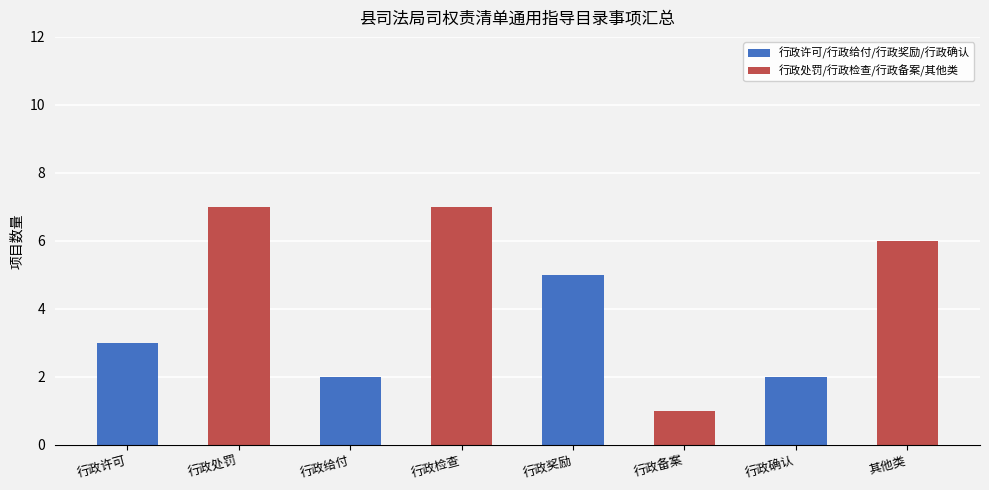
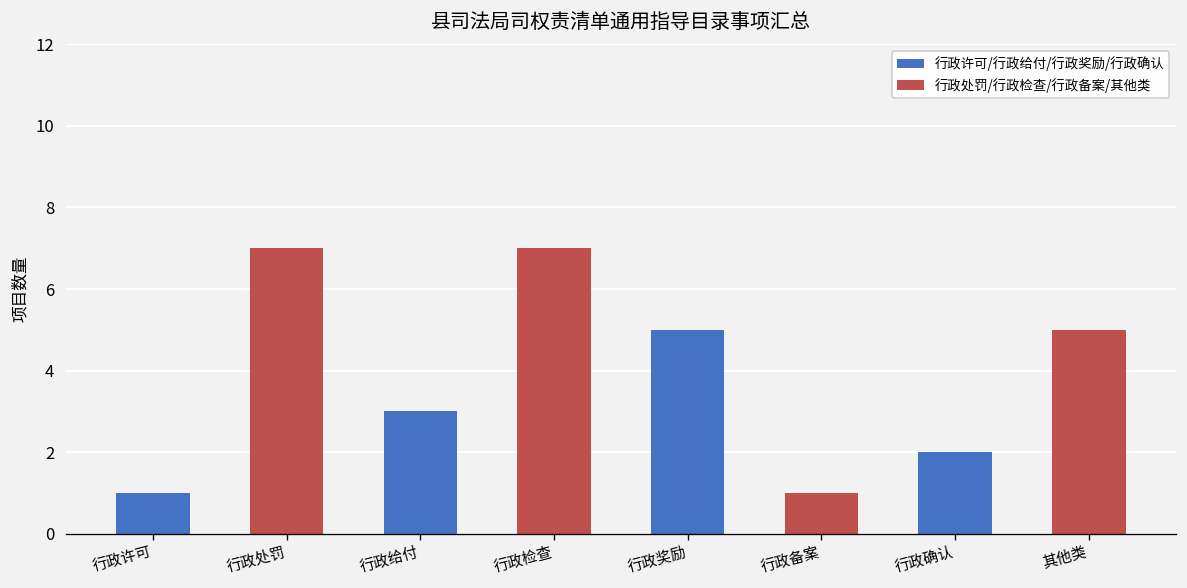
行政许可/行政给付/行政奖励/行政确认, 行政许可: 3 -> 1
行政许可/行政给付/行政奖励/行政确认, 行政给付: 2 -> 3
行政处罚/行政检查/行政备案/其他类, 其他类: 6 -> 5
